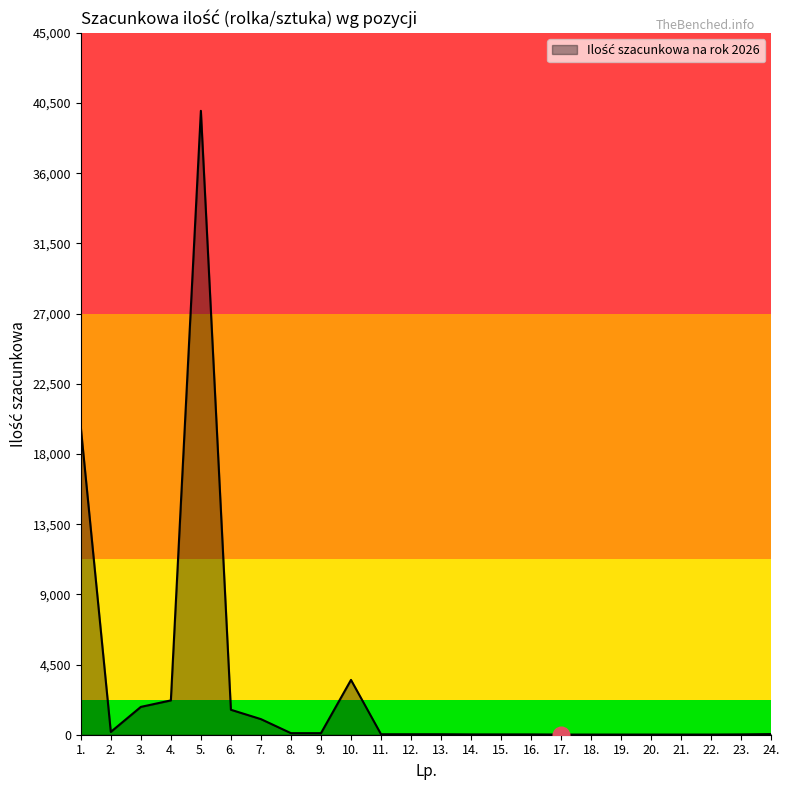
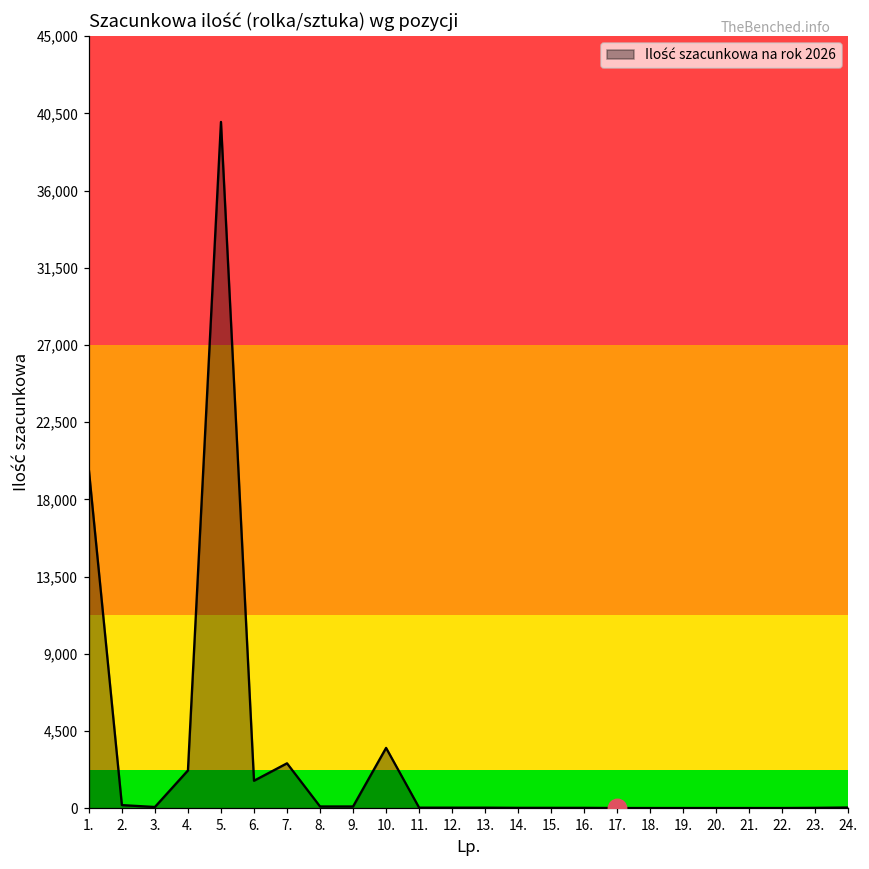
Ilość szacunkowa na rok 2026, 3.: 1,800 -> 100
Ilość szacunkowa na rok 2026, 7.: 1,000 -> 2,600
